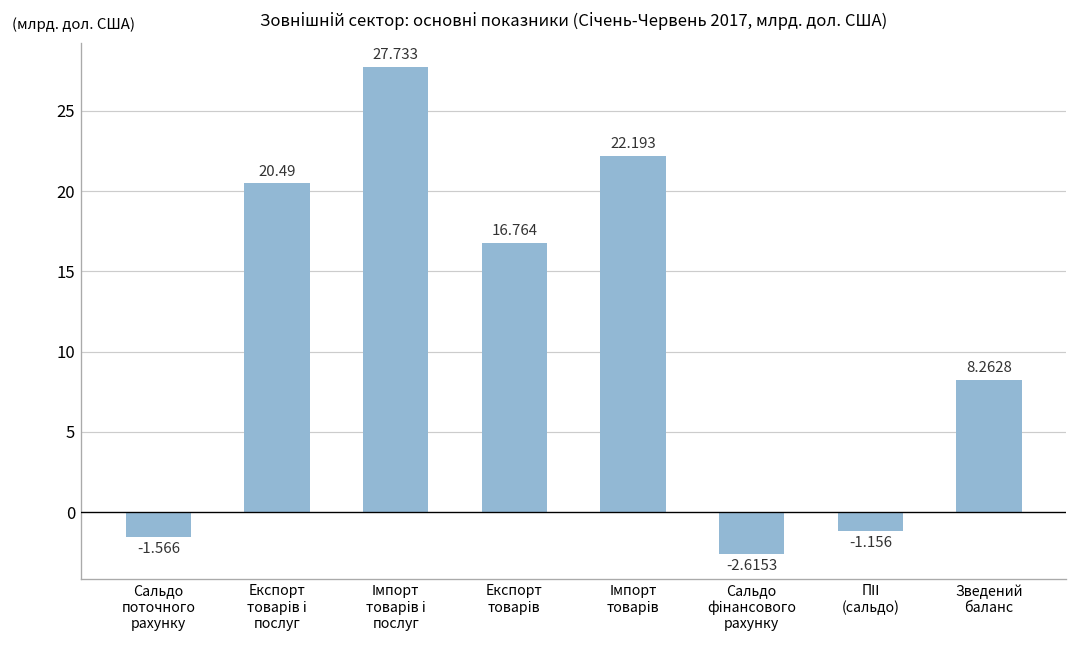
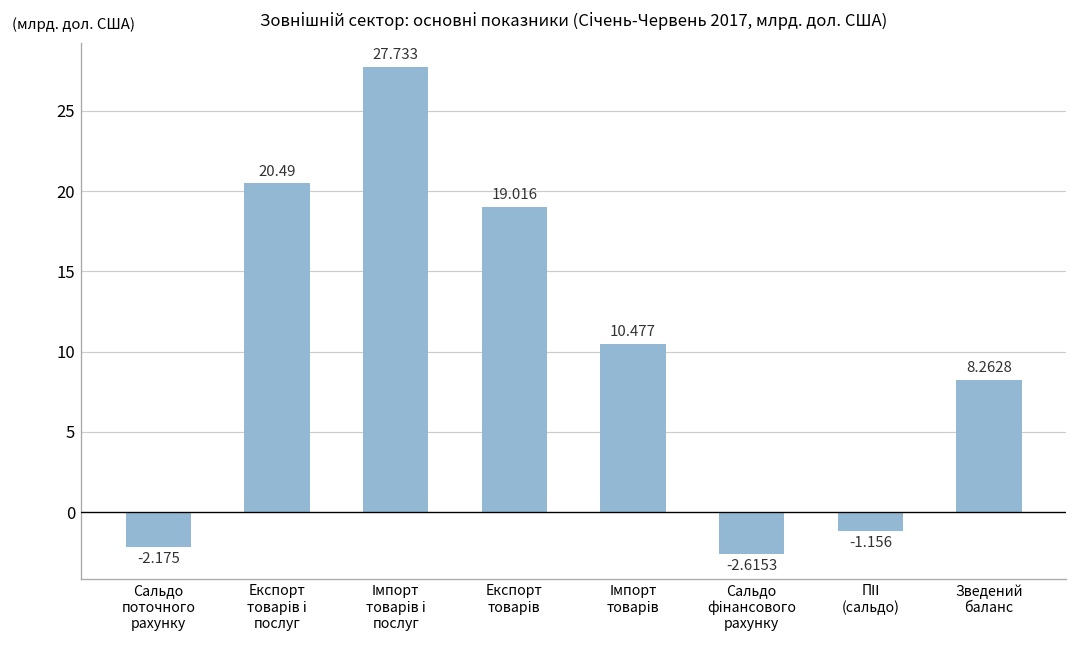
Сальдо поточного рахунку: -1.566 -> -2.175
Експорт товарів: 16.764 -> 19.016
Імпорт товарів: 22.193 -> 10.477
